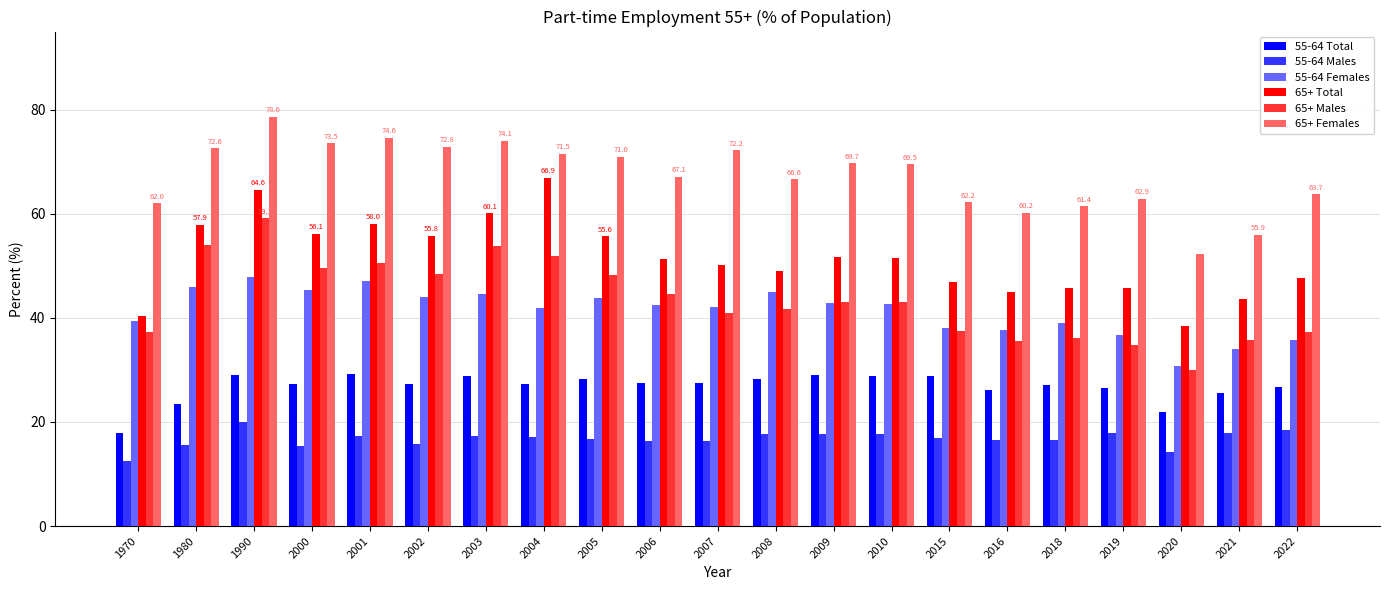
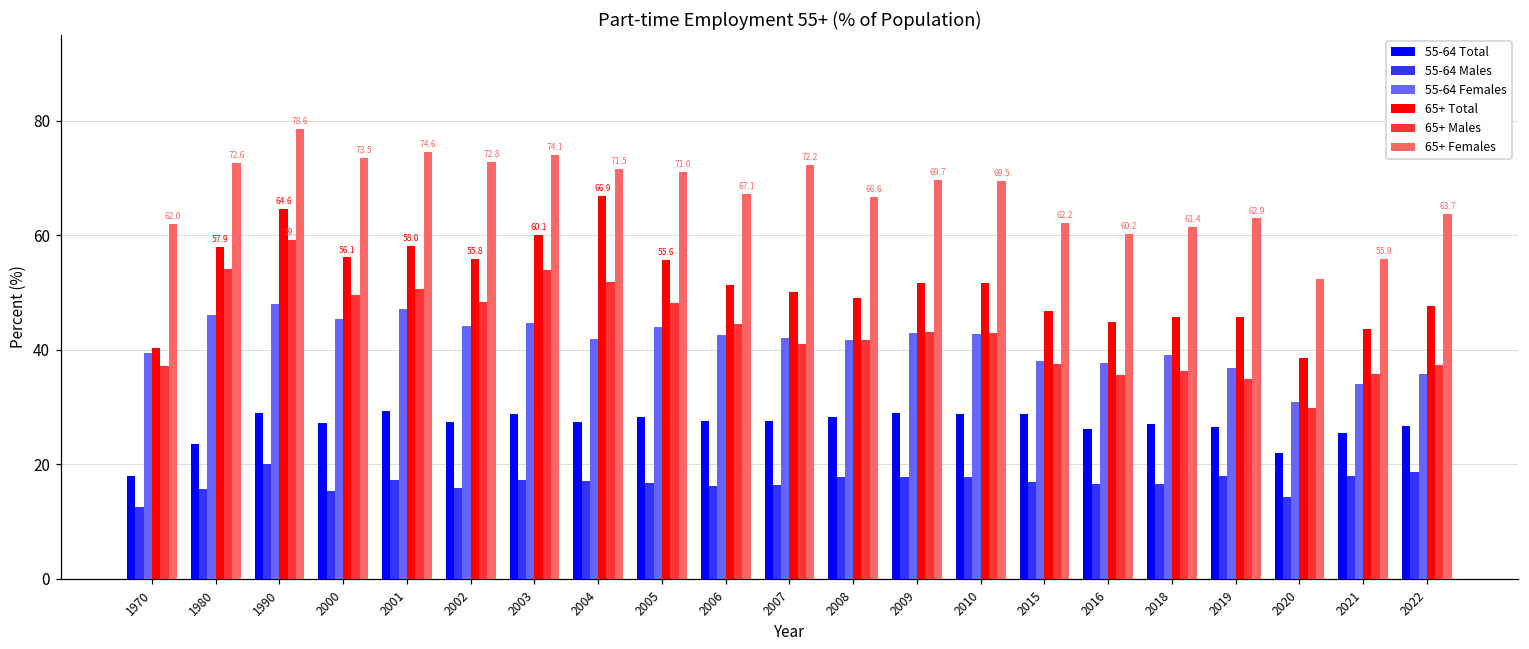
55-64 Females, 2008: 45 -> 42
